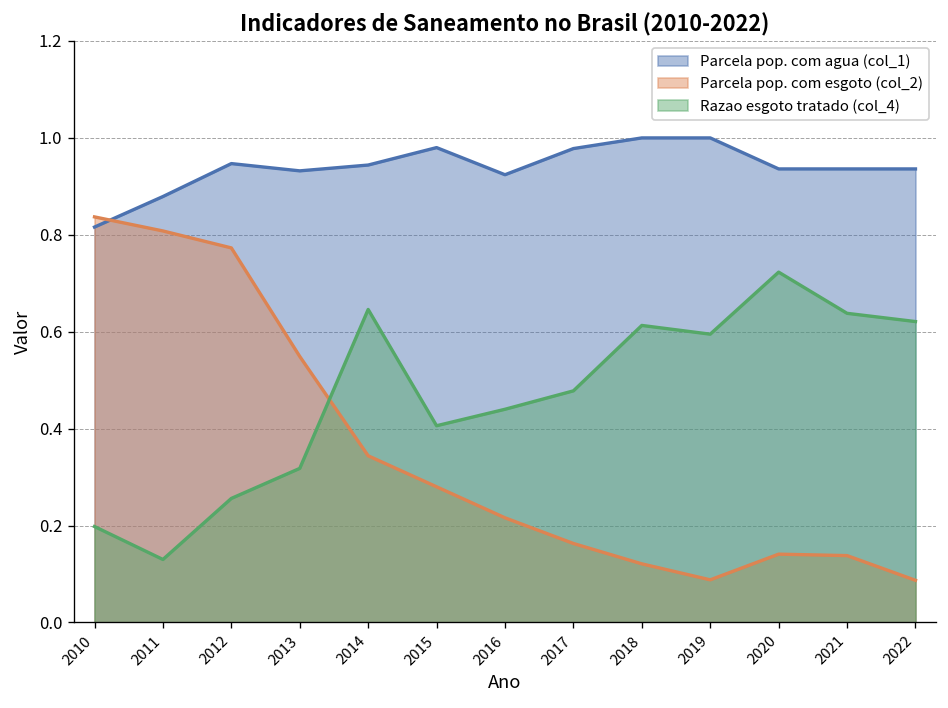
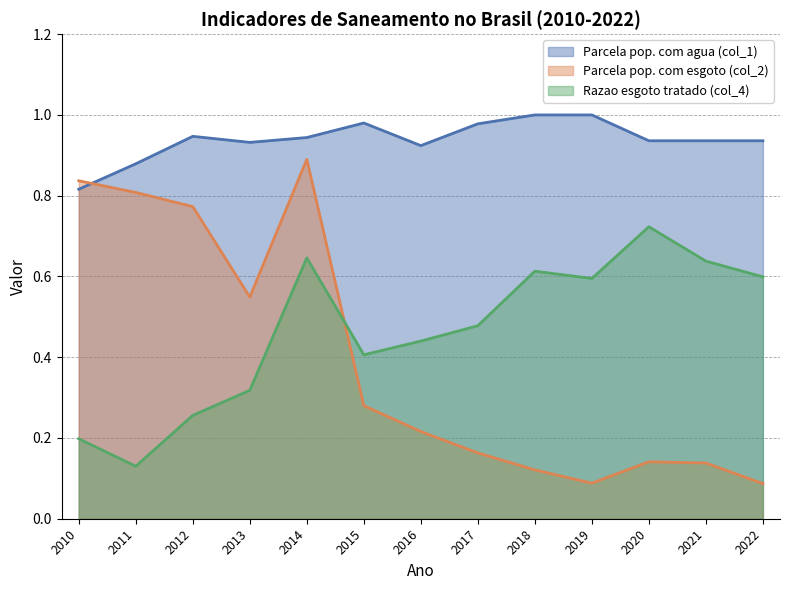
Parcela pop. com esgoto (col_2), 2014: 0.34 -> 0.89
Razao esgoto tratado (col_4), 2022: 0.62 -> 0.60
